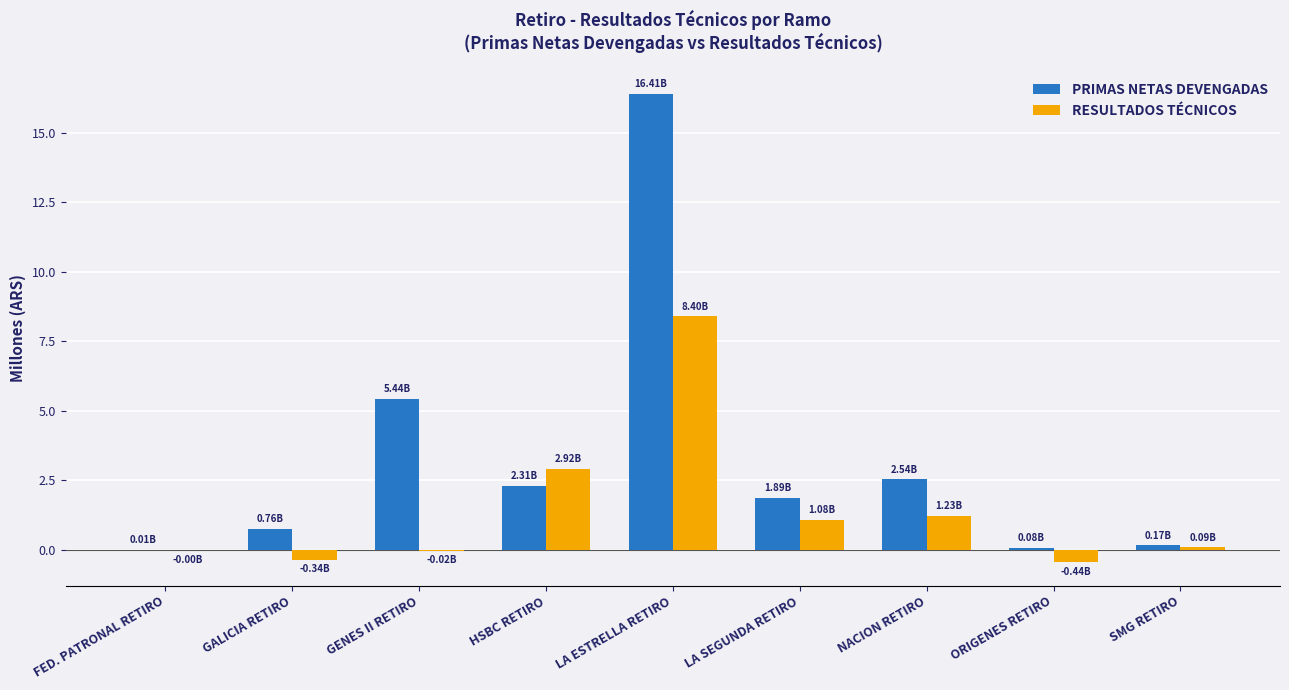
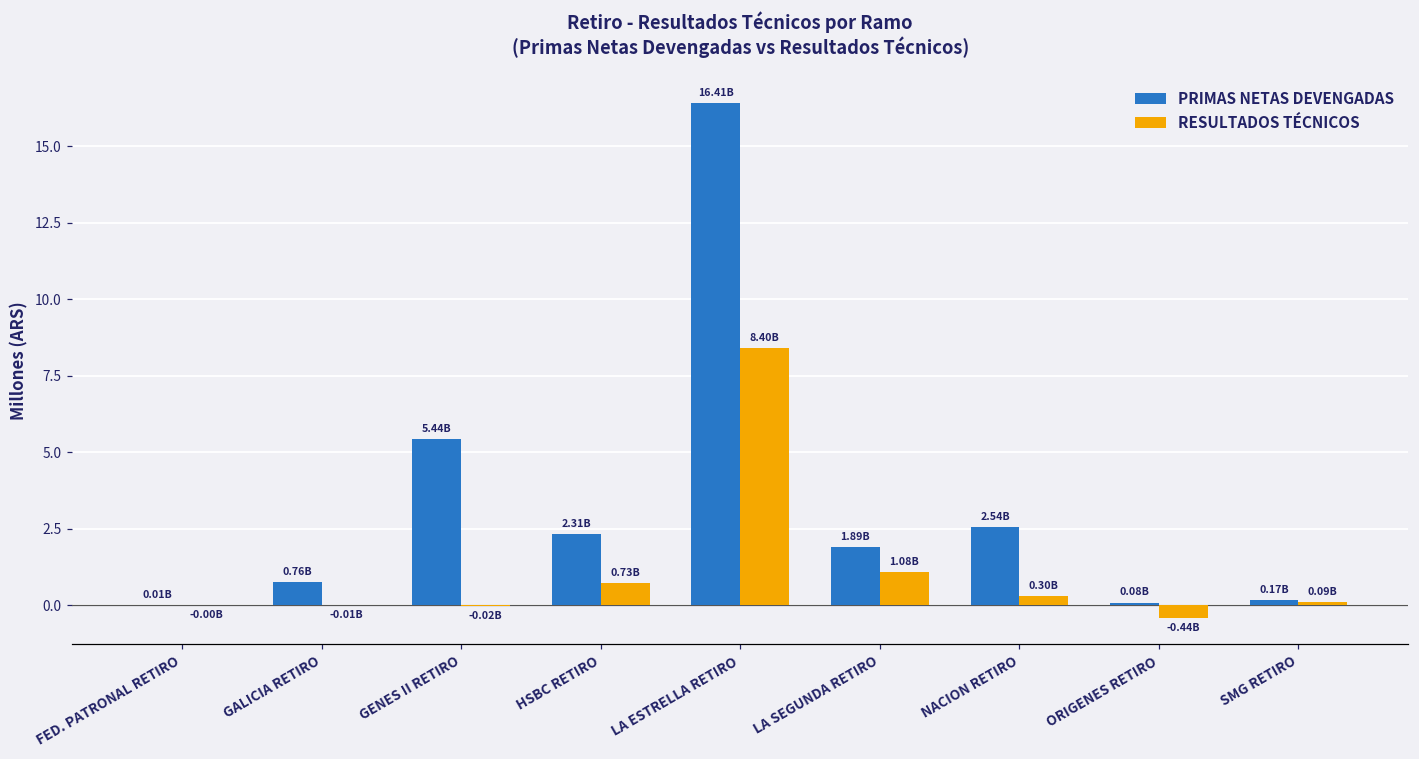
RESULTADOS TÉCNICOS, GALICIA RETIRO: -0.34B -> -0.01B
RESULTADOS TÉCNICOS, HSBC RETIRO: 2.92B -> 0.73B
RESULTADOS TÉCNICOS, NACION RETIRO: 1.23B -> 0.30B
